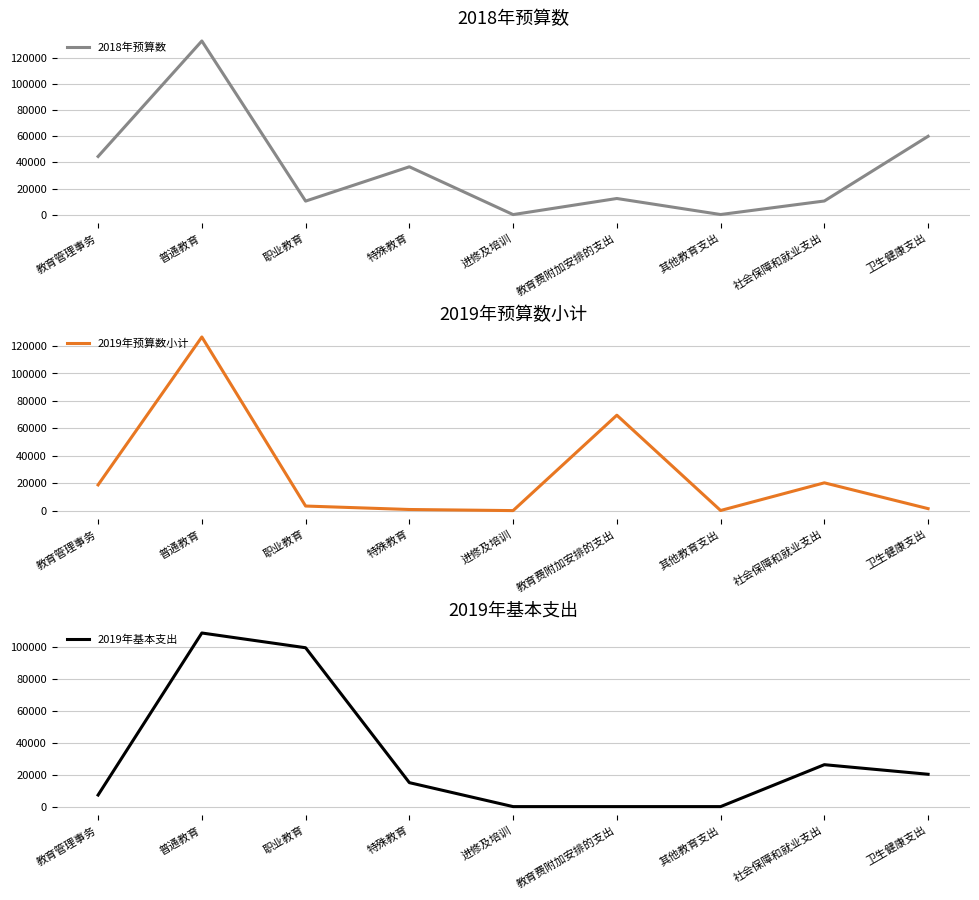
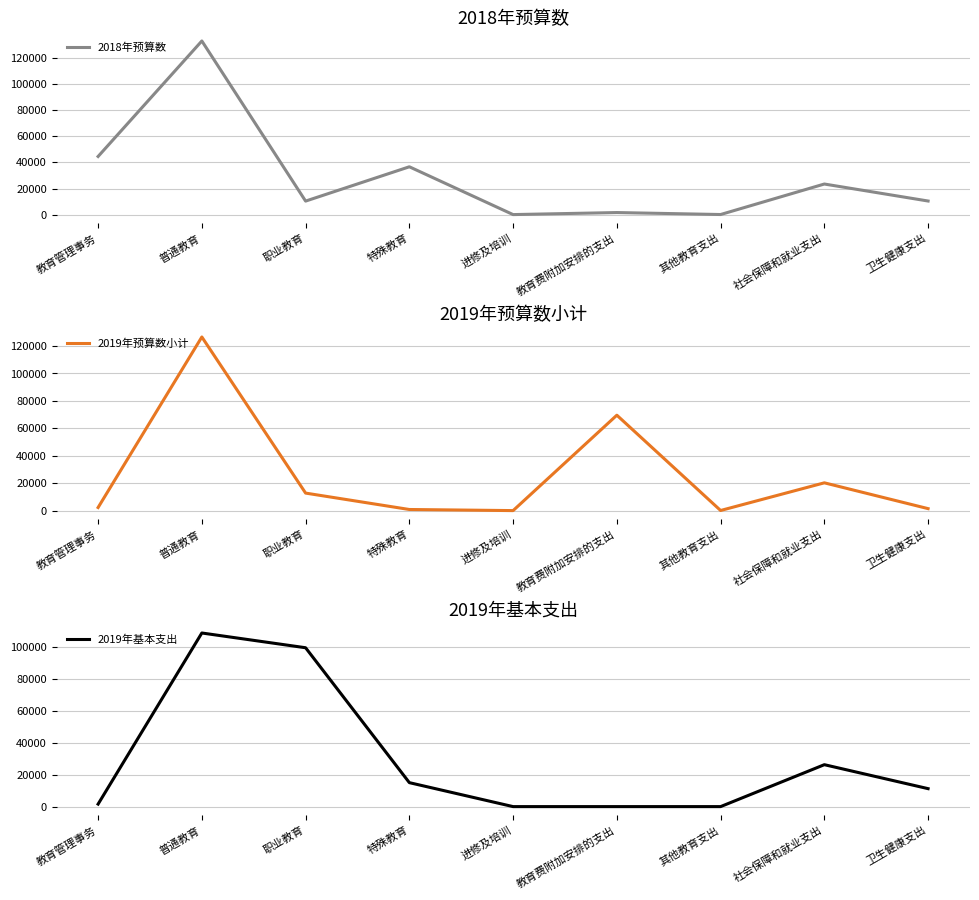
2018年预算数, 教育费附加安排的支出: 12000 -> 2000
2018年预算数, 社会保障和就业支出: 10000 -> 23000
2018年预算数, 卫生健康支出: 60000 -> 10000
2019年预算数小计, 教育管理事务: 19000 -> 2000
2019年预算数小计, 职业教育: 3000 -> 13000
2019年基本支出, 教育管理事务: 7000 -> 2000
2019年基本支出, 卫生健康支出: 20000 -> 11000
